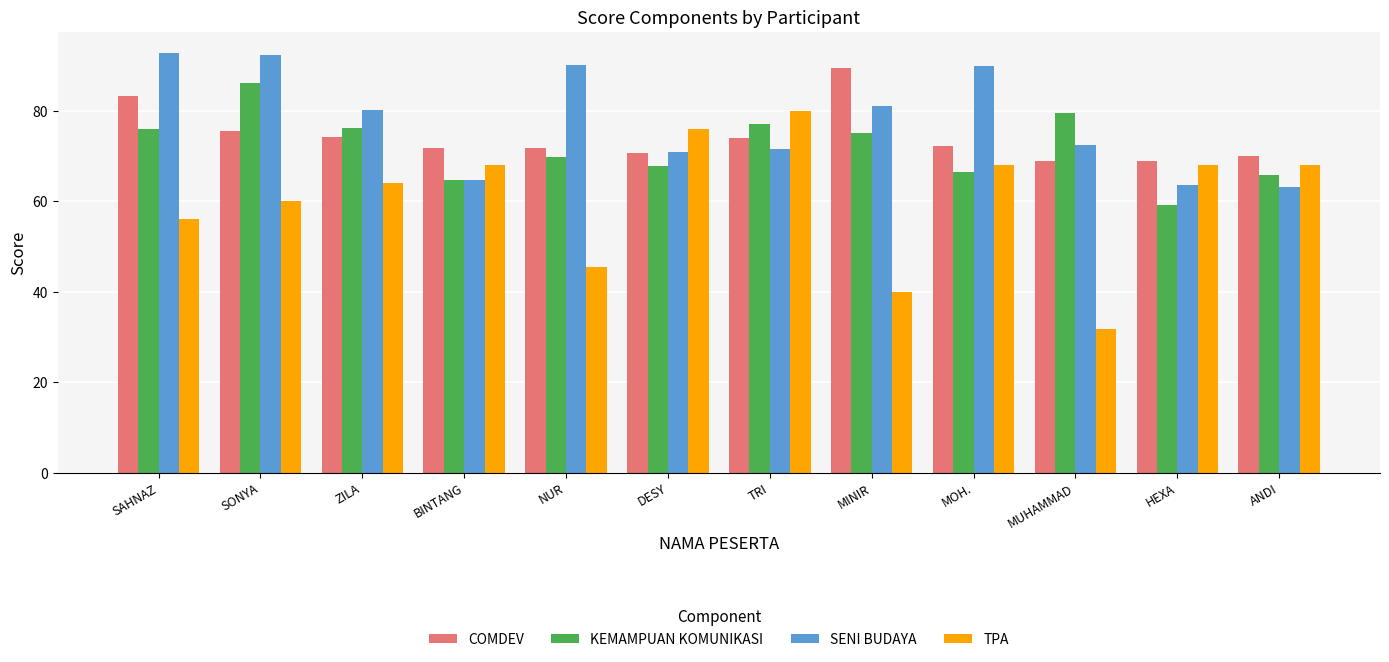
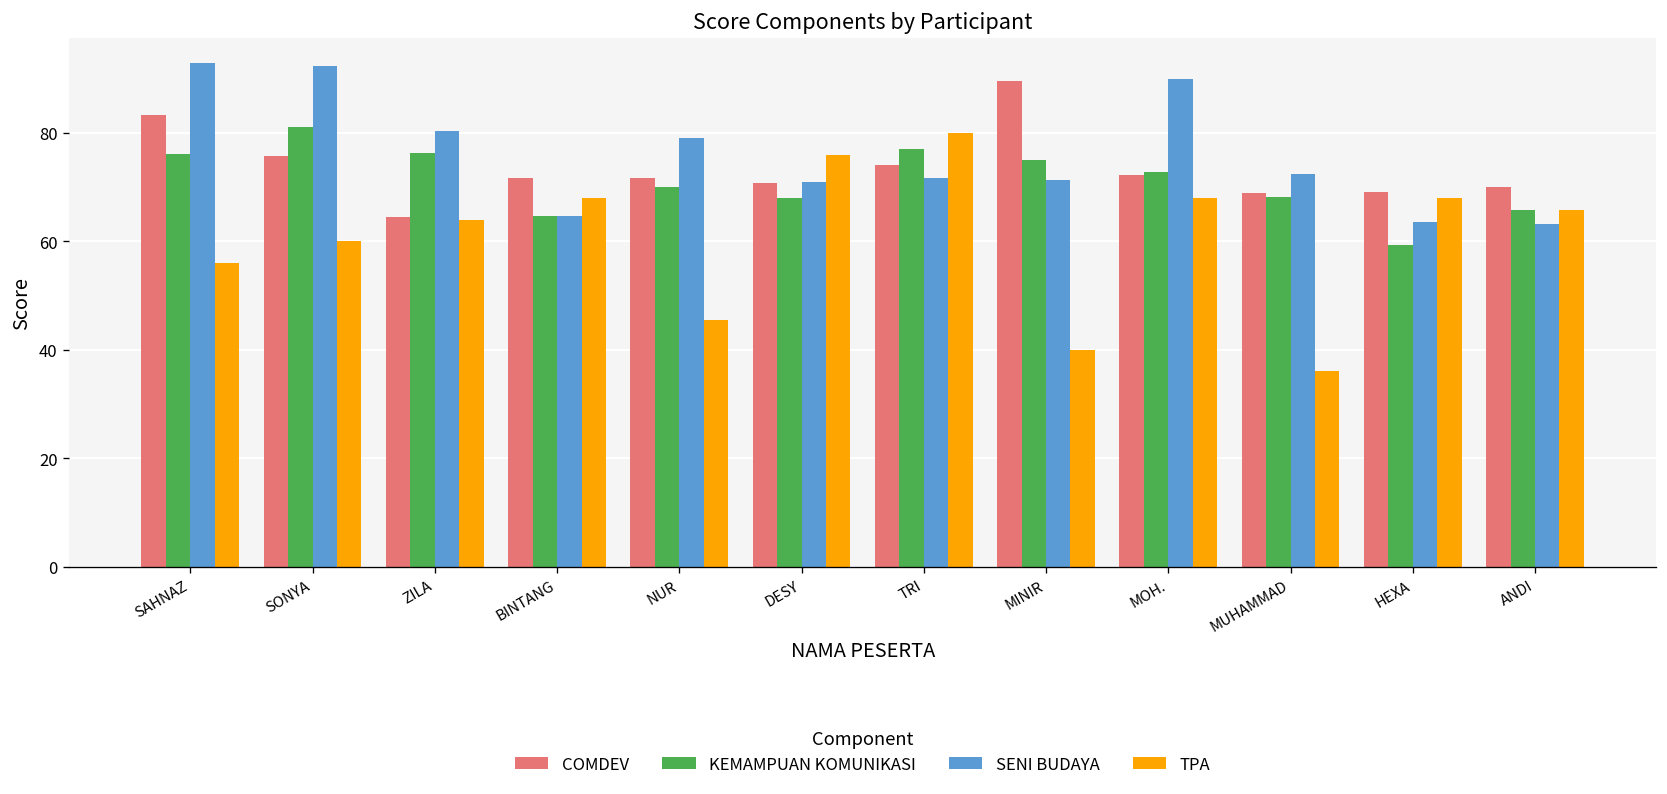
KEMAMPUAN KOMUNIKASI, SONYA: 86 -> 81
COMDEV, ZILA: 74 -> 64
SENI BUDAYA, NUR: 90 -> 79
SENI BUDAYA, MINIR: 81 -> 71
KEMAMPUAN KOMUNIKASI, MOH.: 66 -> 73
KEMAMPUAN KOMUNIKASI, MUHAMMAD: 80 -> 68
TPA, MUHAMMAD: 32 -> 36
TPA, ANDI: 68 -> 66
